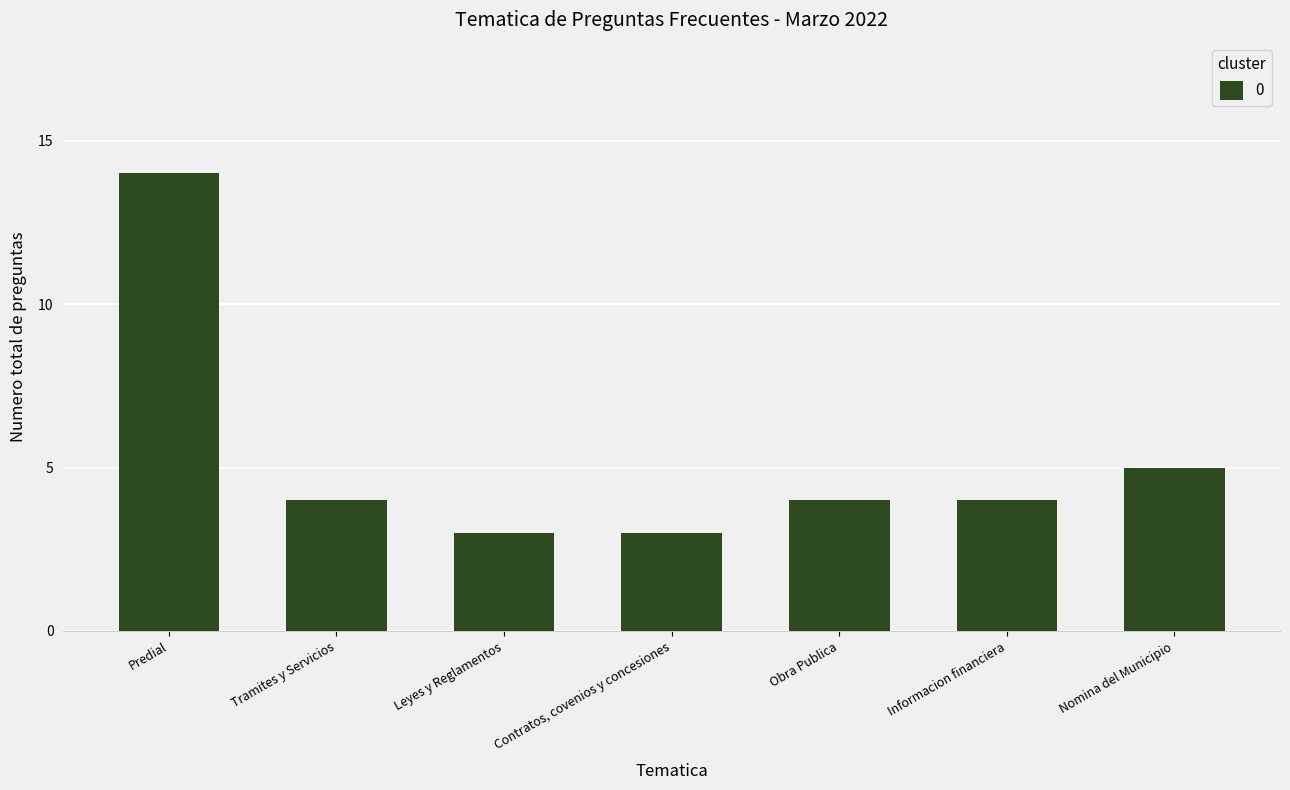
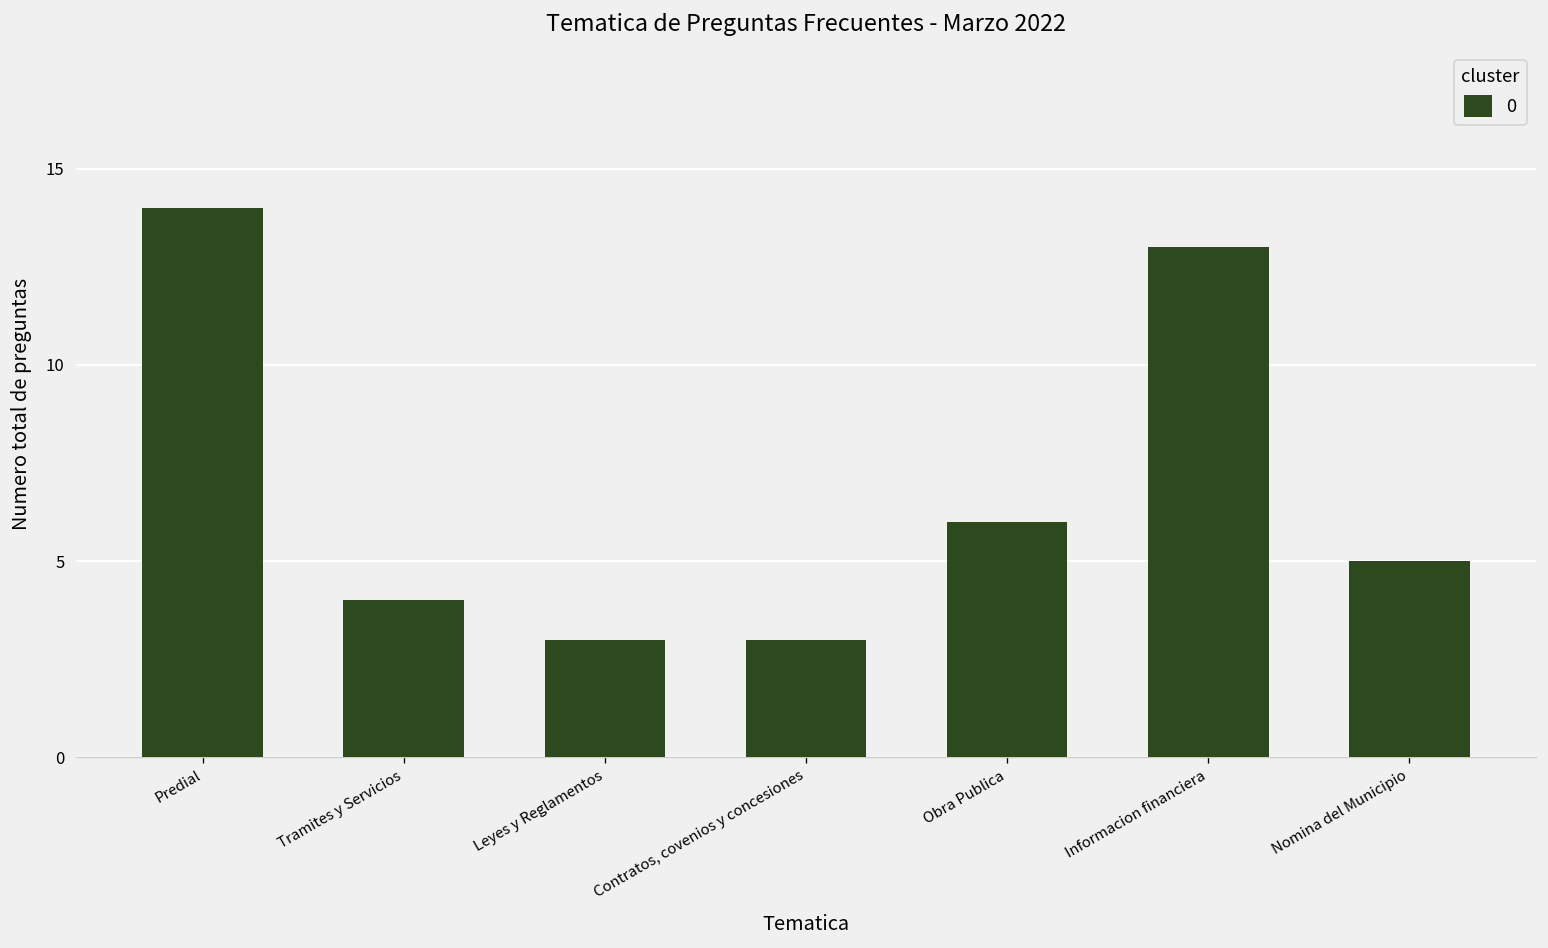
Obra Publica: 4 -> 6
Informacion financiera: 4 -> 13
